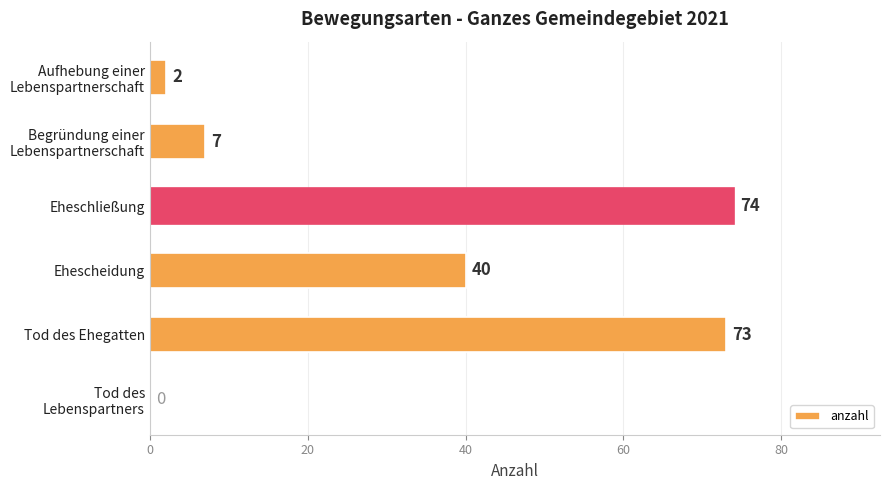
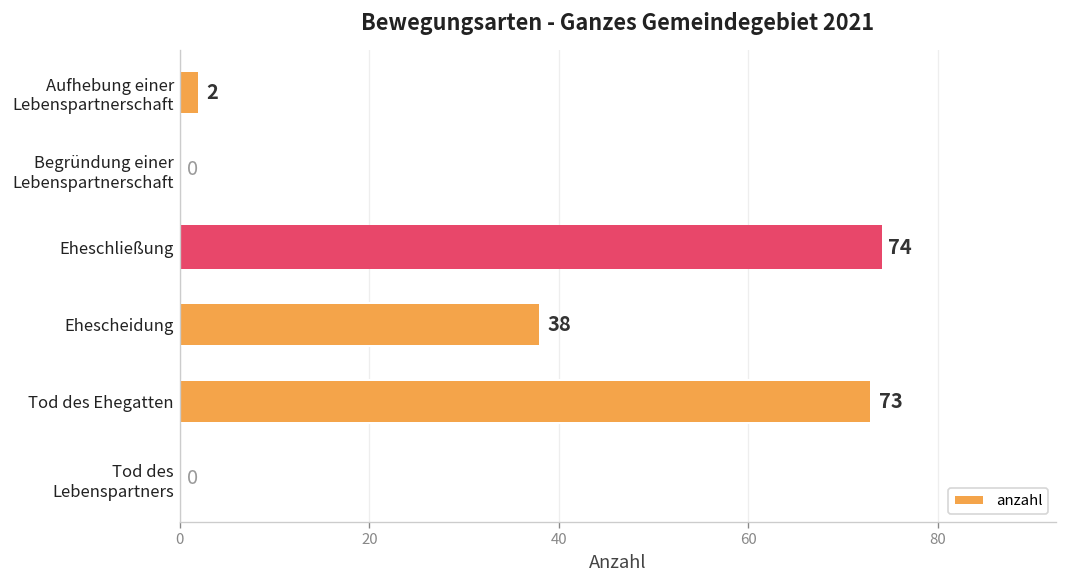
Begründung einer Lebenspartnerschaft: 7 -> 0
Ehescheidung: 40 -> 38
